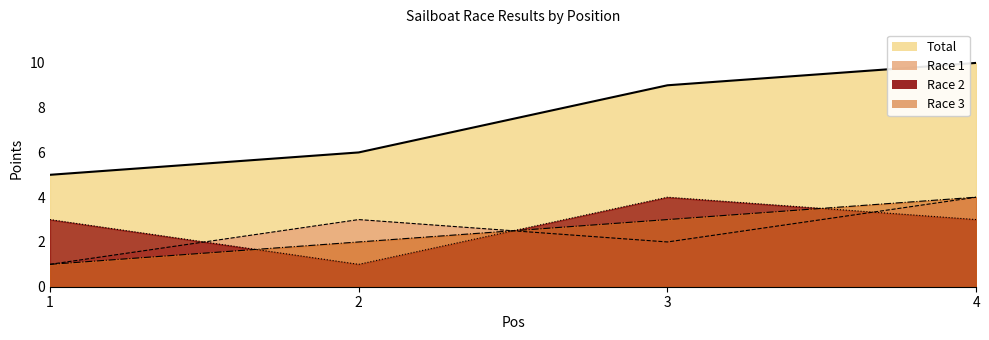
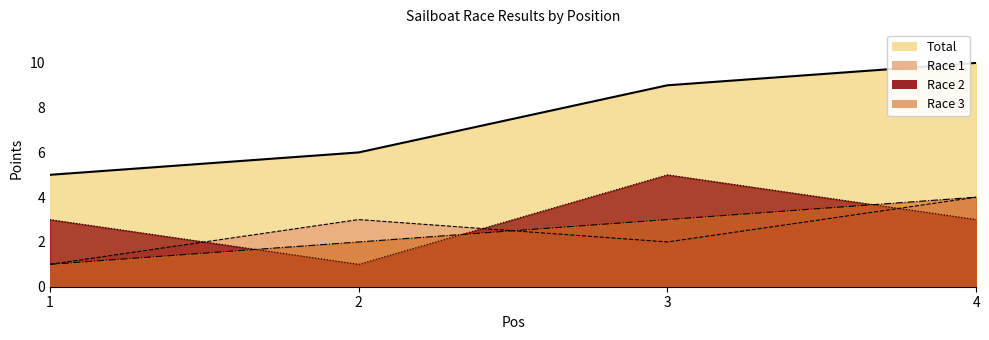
Race 2, 3: 4 -> 5
